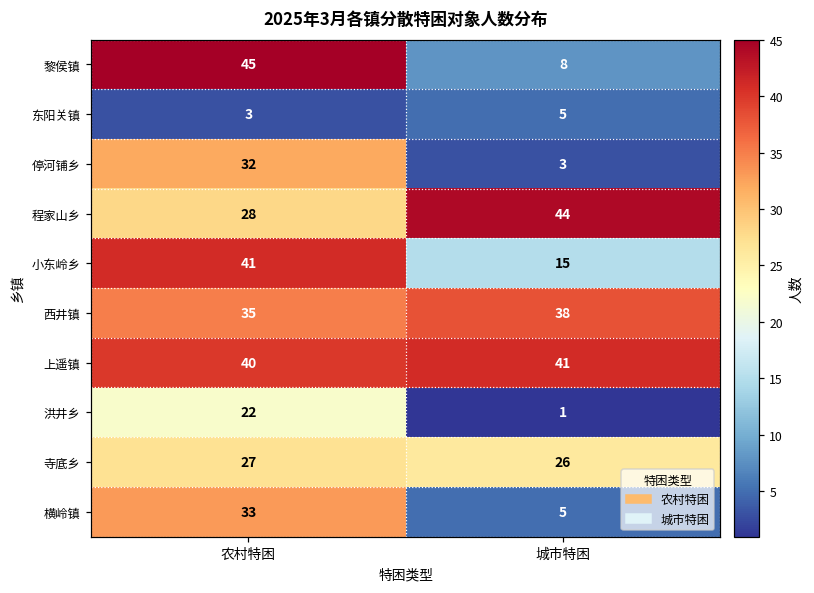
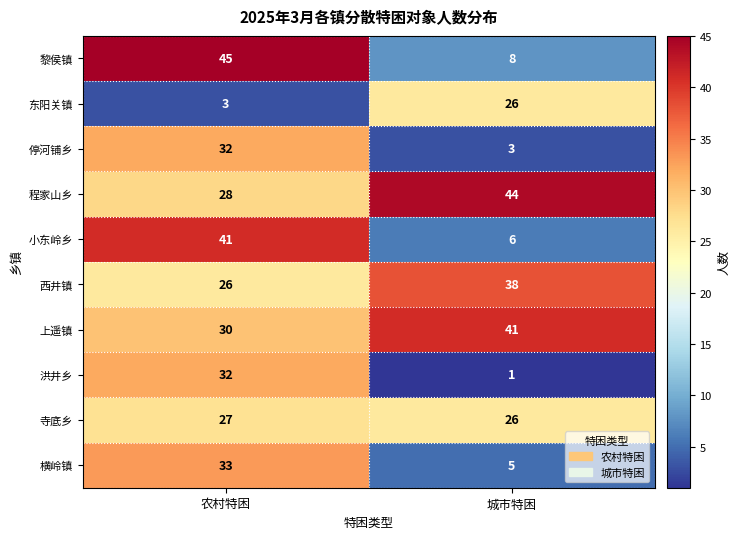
东阳关镇, 城市特困: 5 -> 26
小东岭乡, 城市特困: 15 -> 6
西井镇, 农村特困: 35 -> 26
上遥镇, 农村特困: 40 -> 30
洪井乡, 农村特困: 22 -> 32
